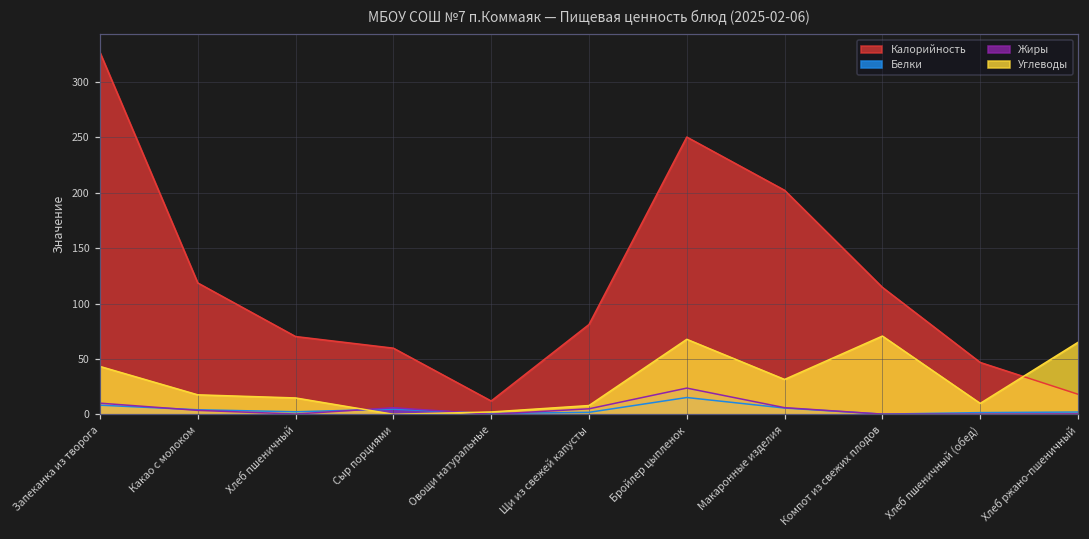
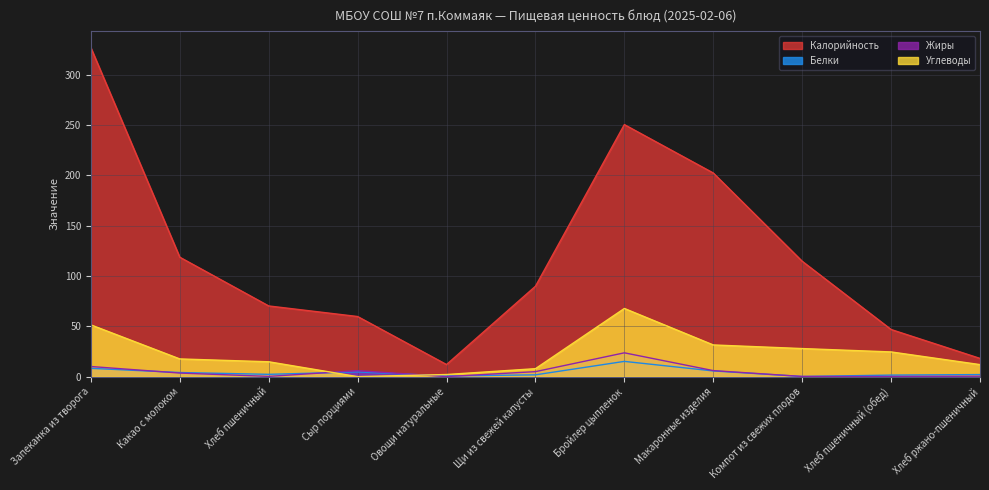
Углеводы, Запеканка из творога: 43 -> 51
Калорийность, Щи из свежей капусты: 81 -> 90
Углеводы, Компот из свежих плодов: 71 -> 28
Углеводы, Хлеб пшеничный (обед): 10 -> 25
Углеводы, Хлеб ржано-пшеничный: 65 -> 12
